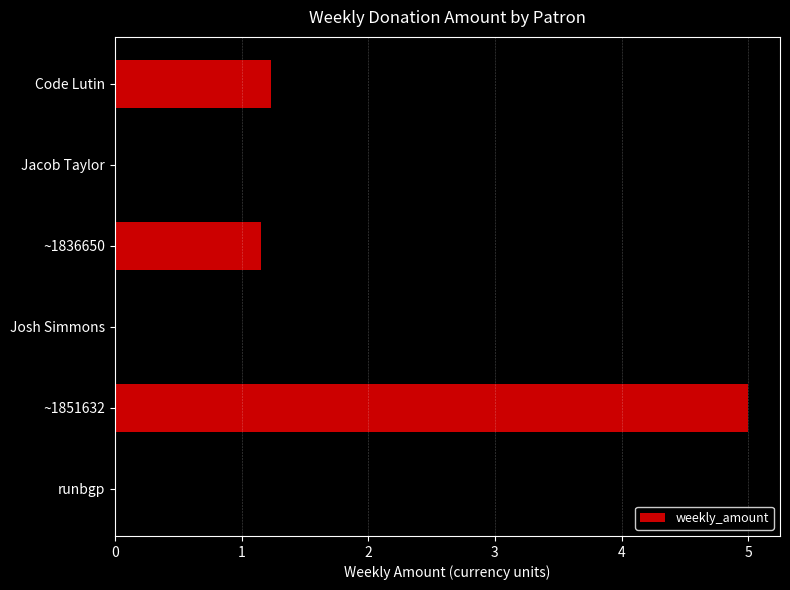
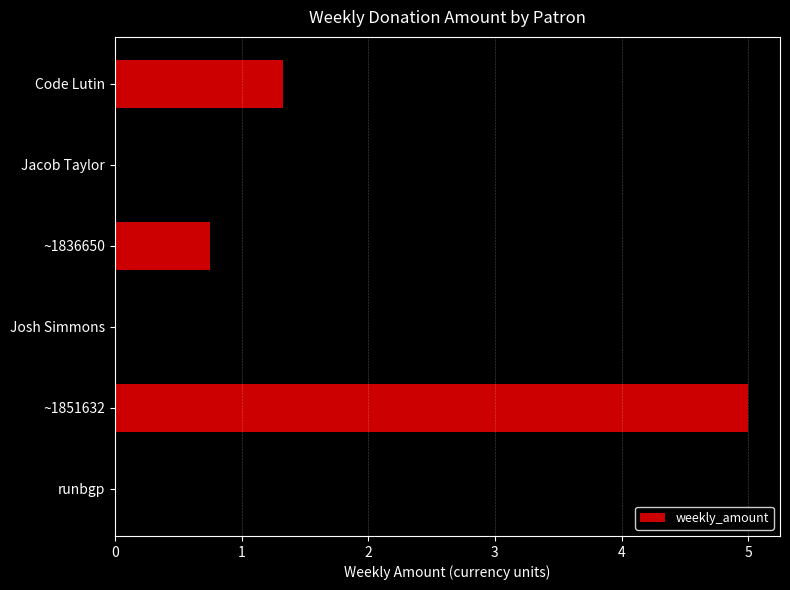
Code Lutin: 1.23 -> 1.33
~1836650: 1.15 -> 0.75
